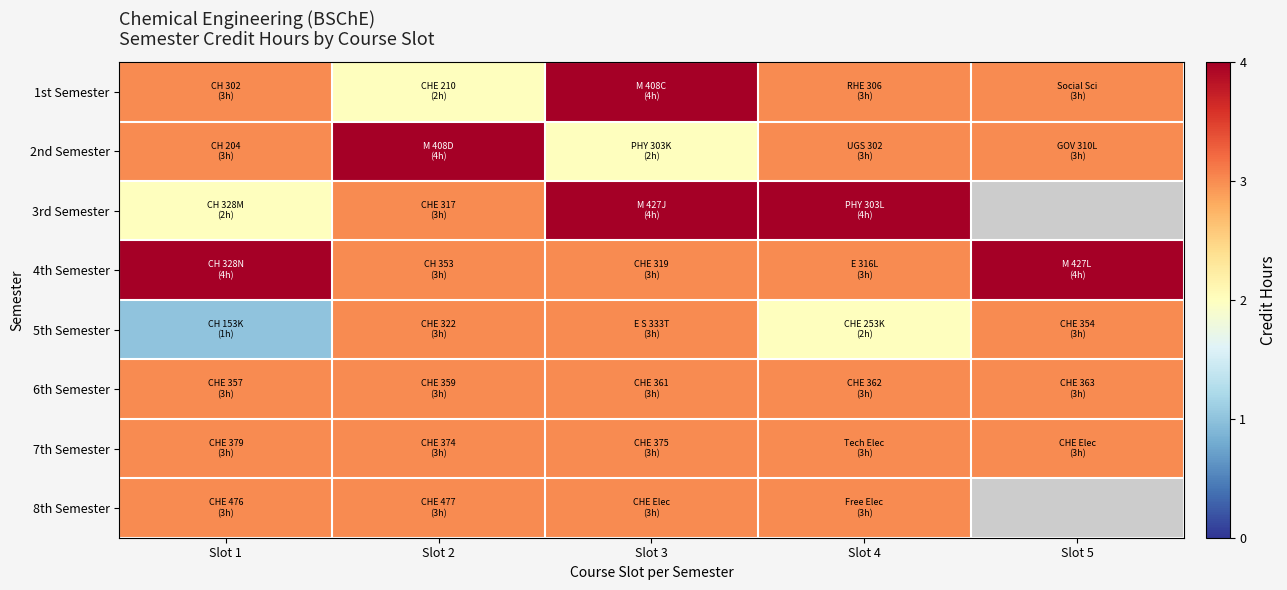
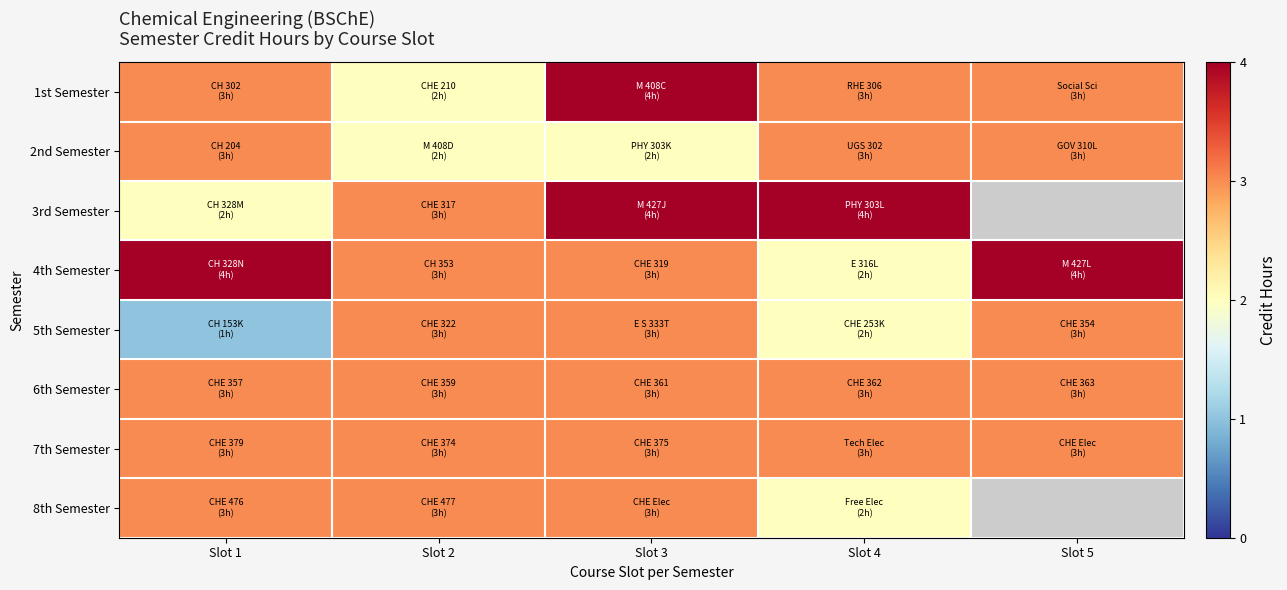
2nd Semester, Slot 2: (4h) -> (2h)
4th Semester, Slot 4: (3h) -> (2h)
8th Semester, Slot 4: (3h) -> (2h)
